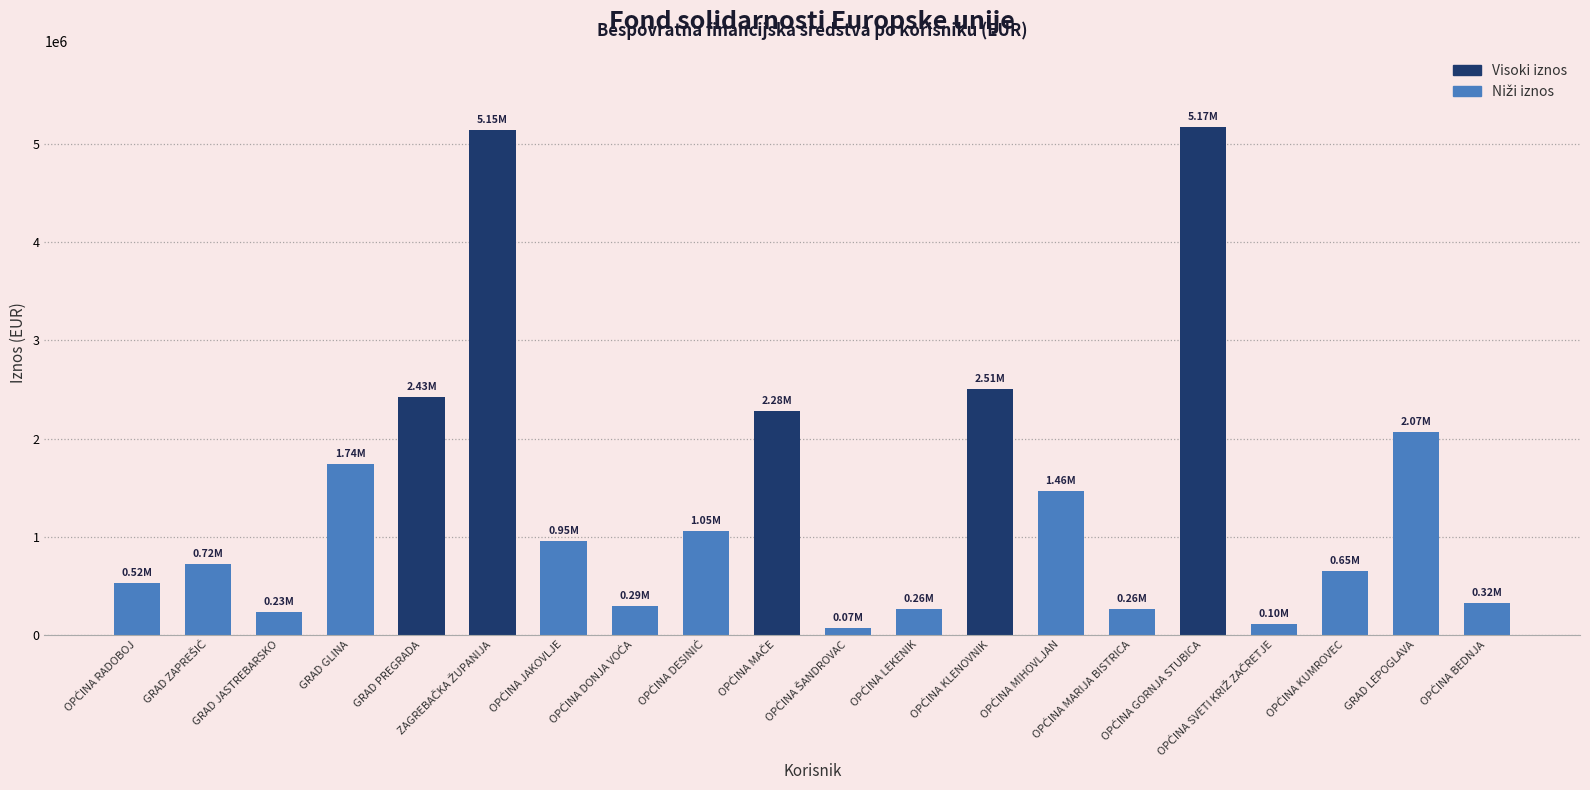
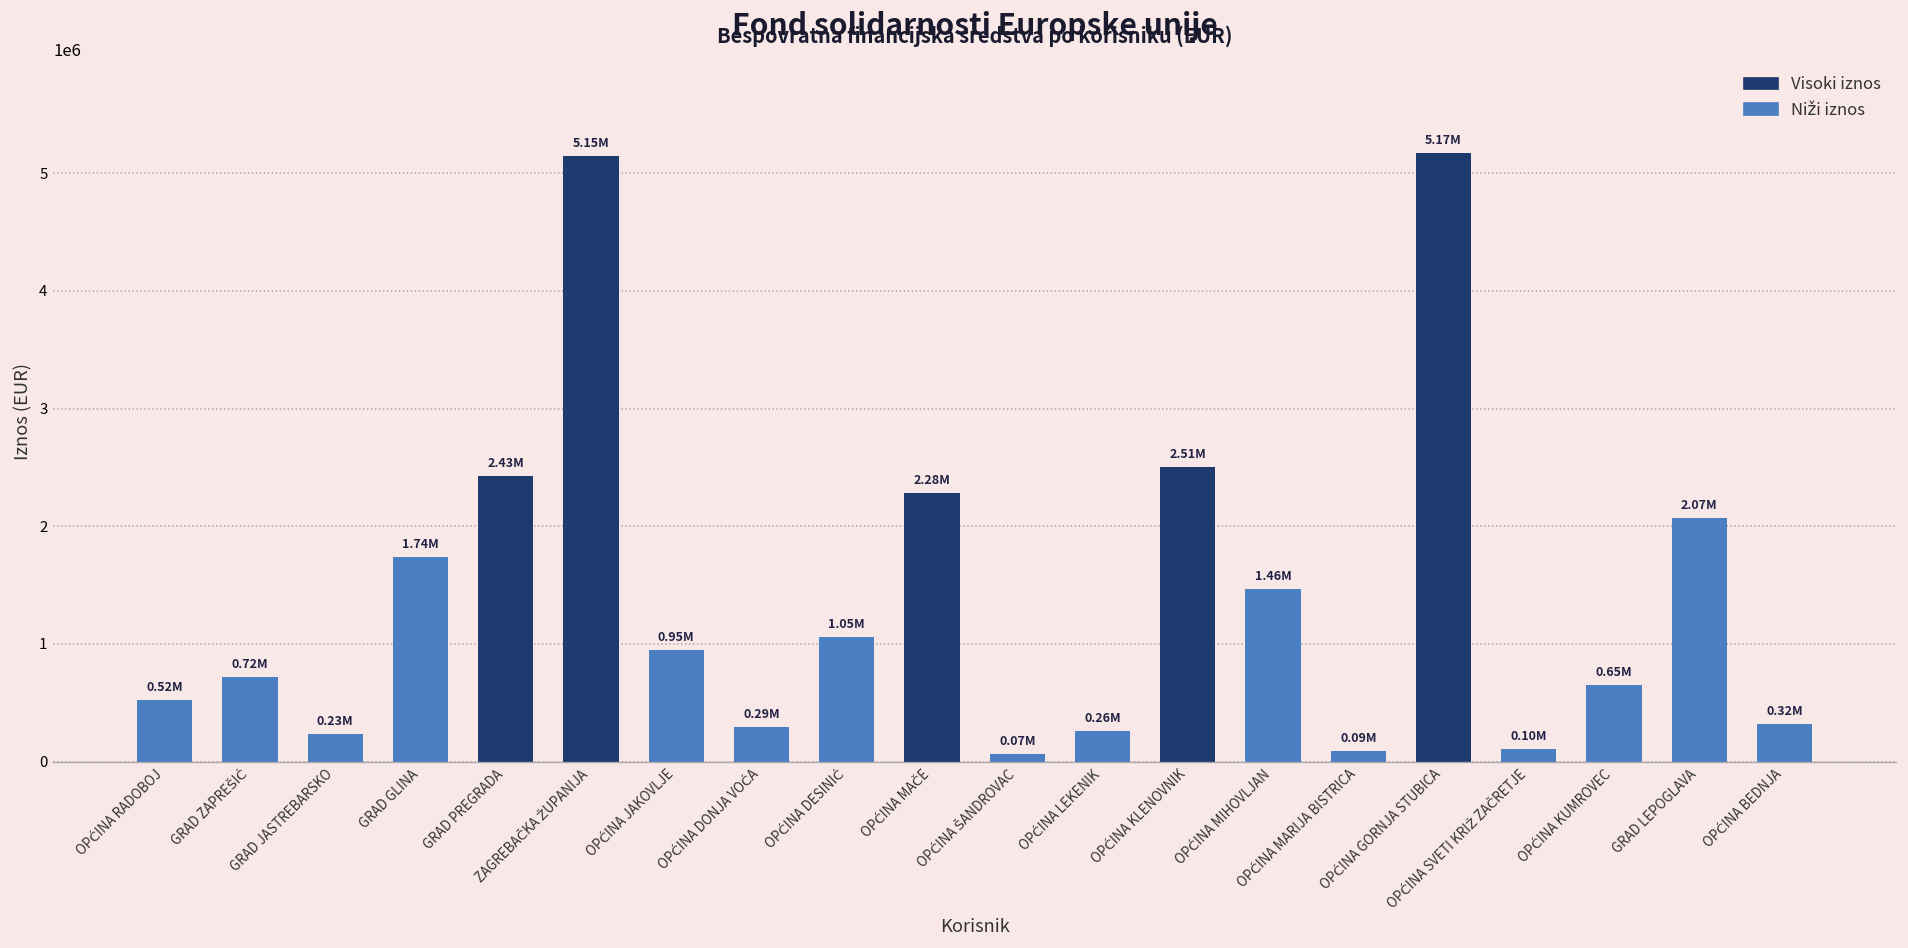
OPĆINA MARIJA BISTRICA: 0.26M -> 0.09M
